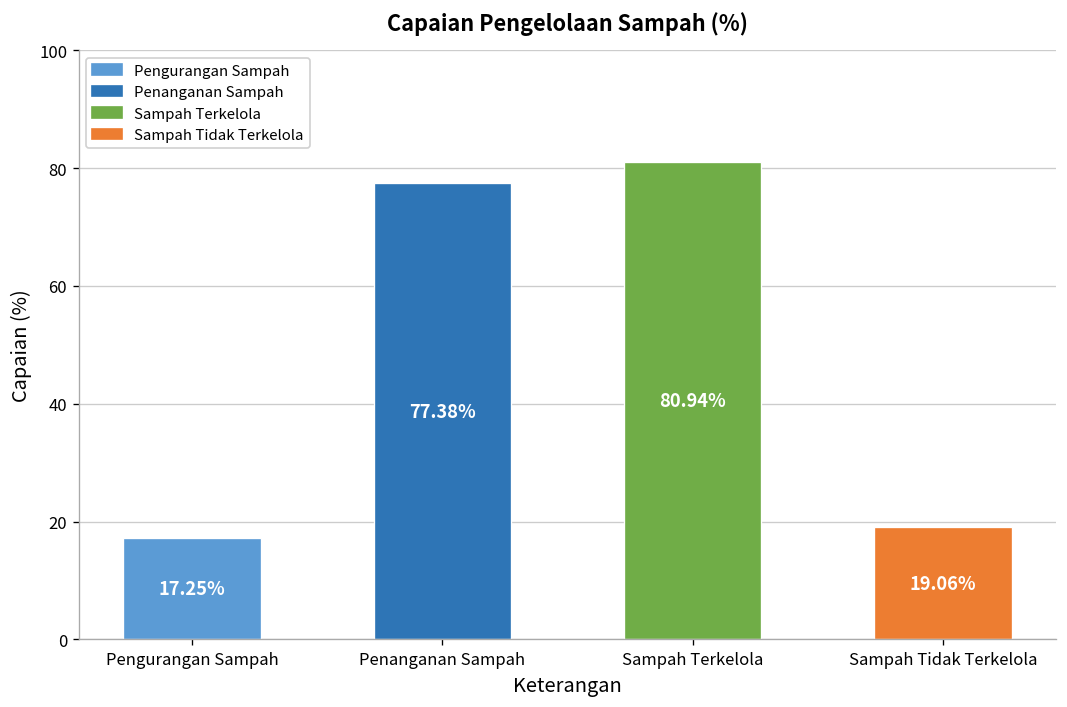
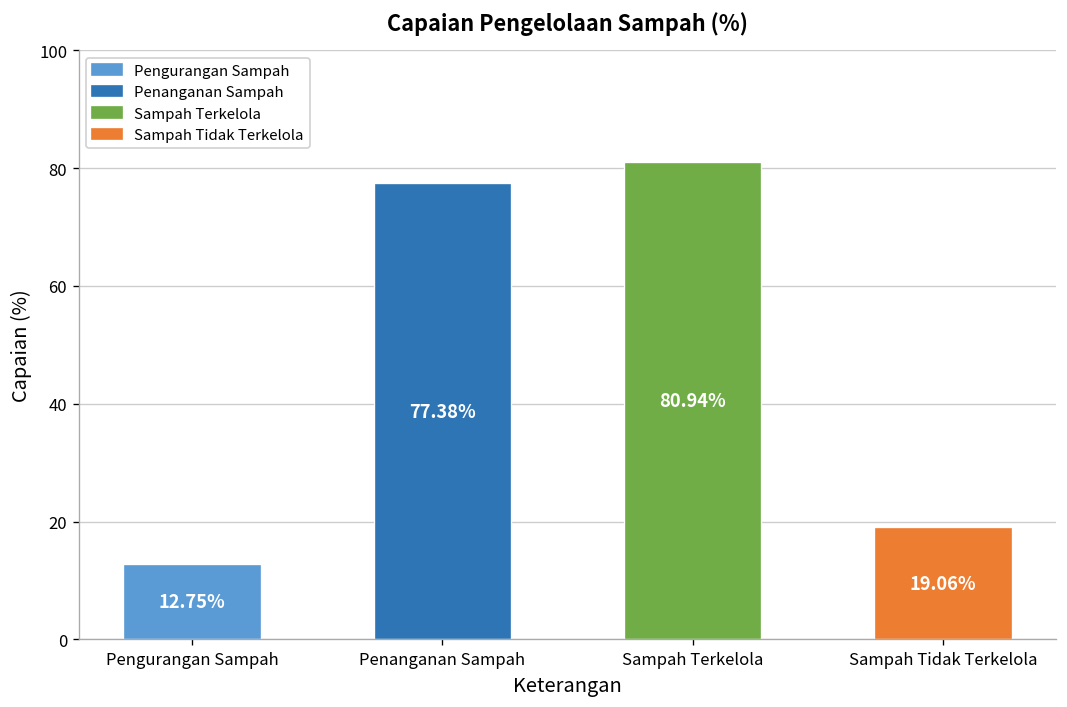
Pengurangan Sampah: 17.25% -> 12.75%
